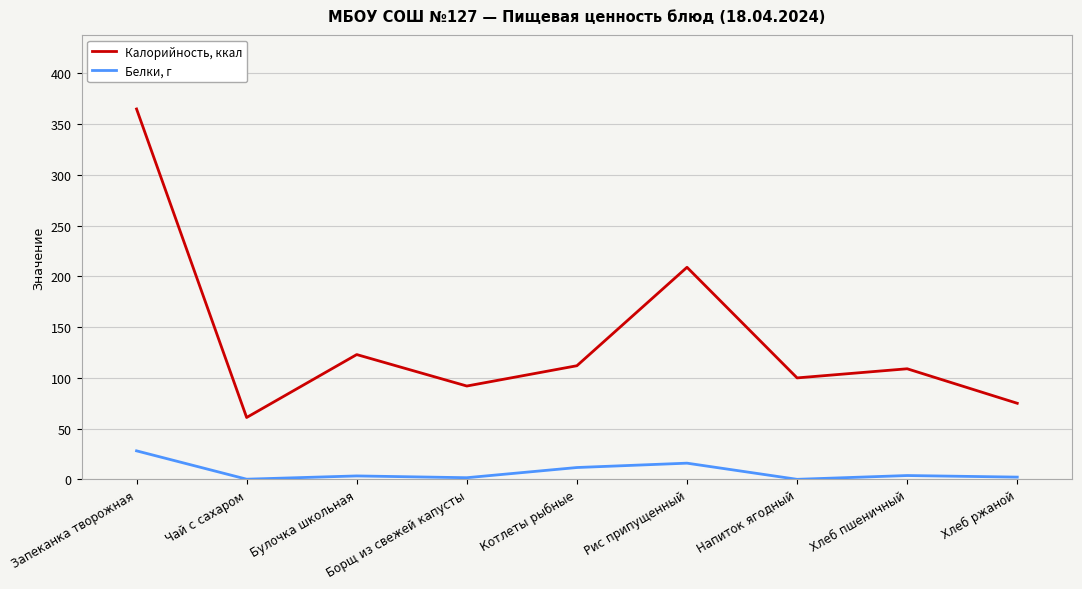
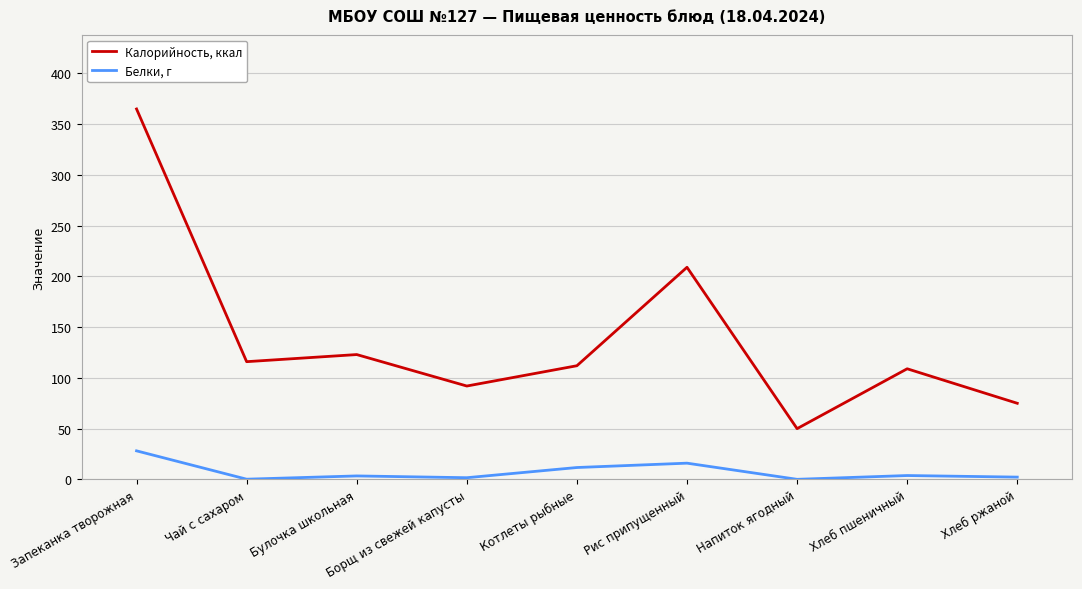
Калорийность, ккал, Чай с сахаром: 61 -> 116
Калорийность, ккал, Напиток ягодный: 100 -> 50
